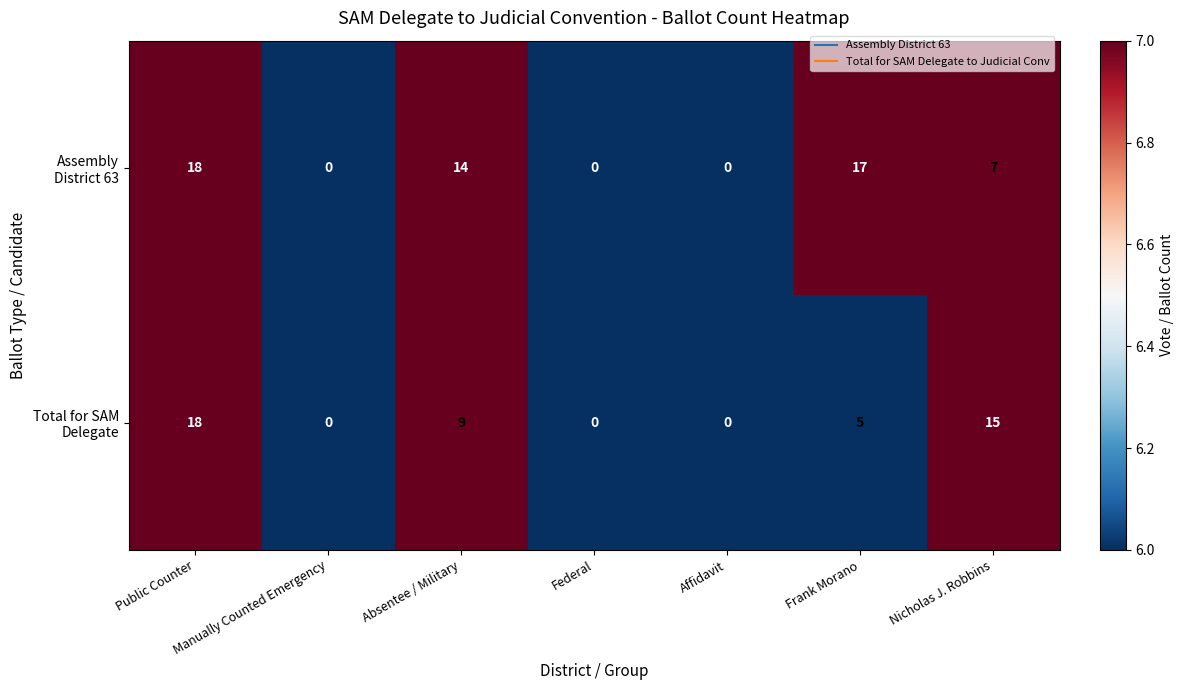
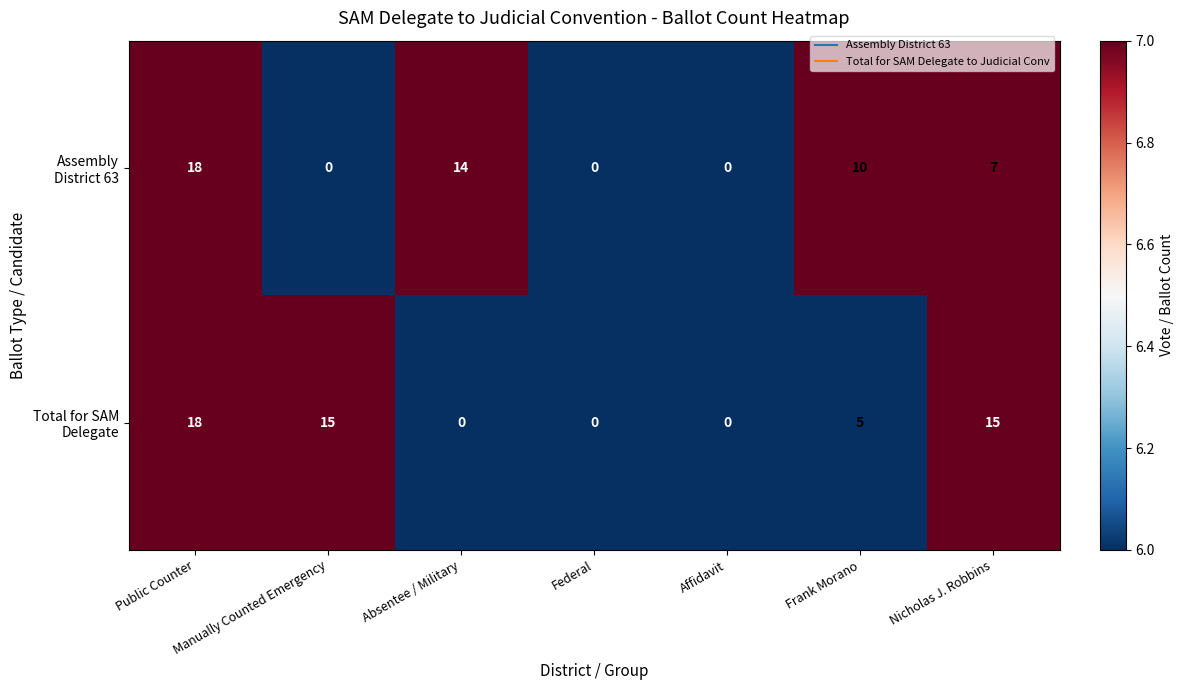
Assembly District 63, Frank Morano: 17 -> 10
Total for SAM Delegate, Manually Counted Emergency: 0 -> 15
Total for SAM Delegate, Absentee / Military: 9 -> 0
